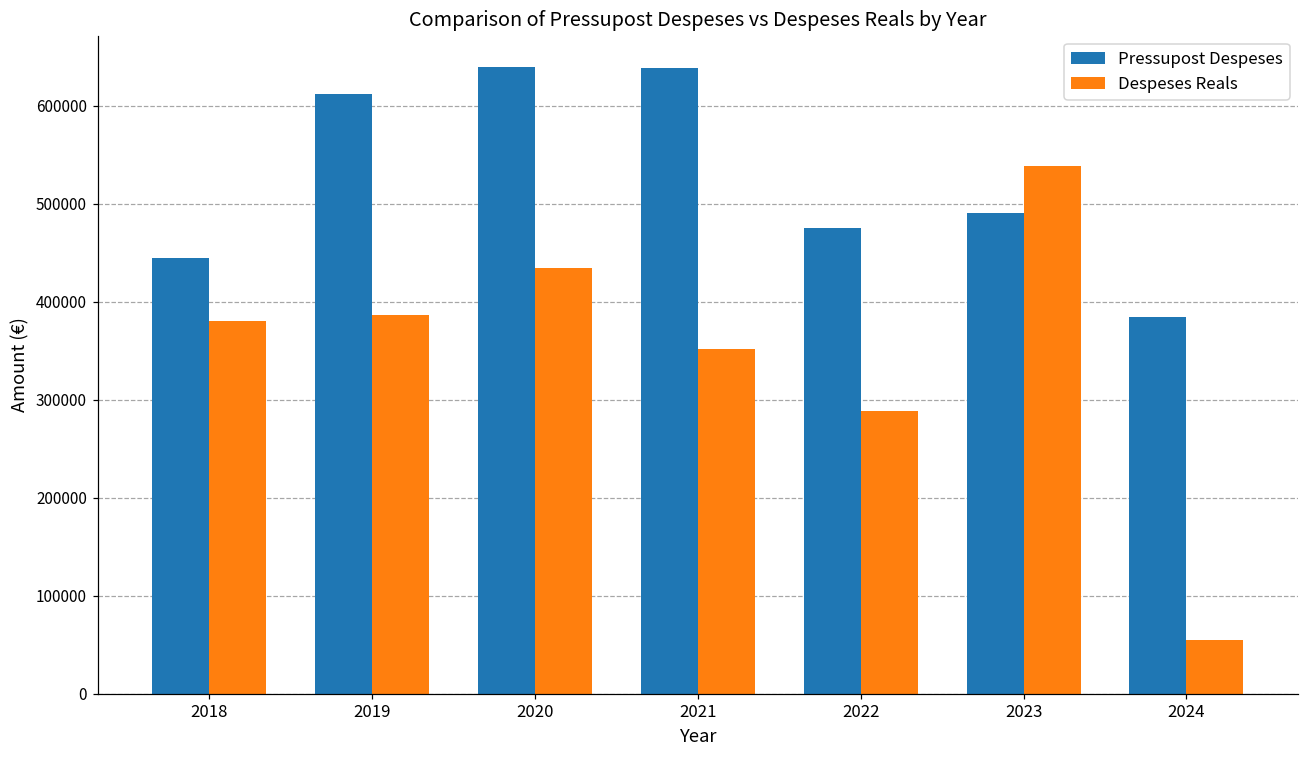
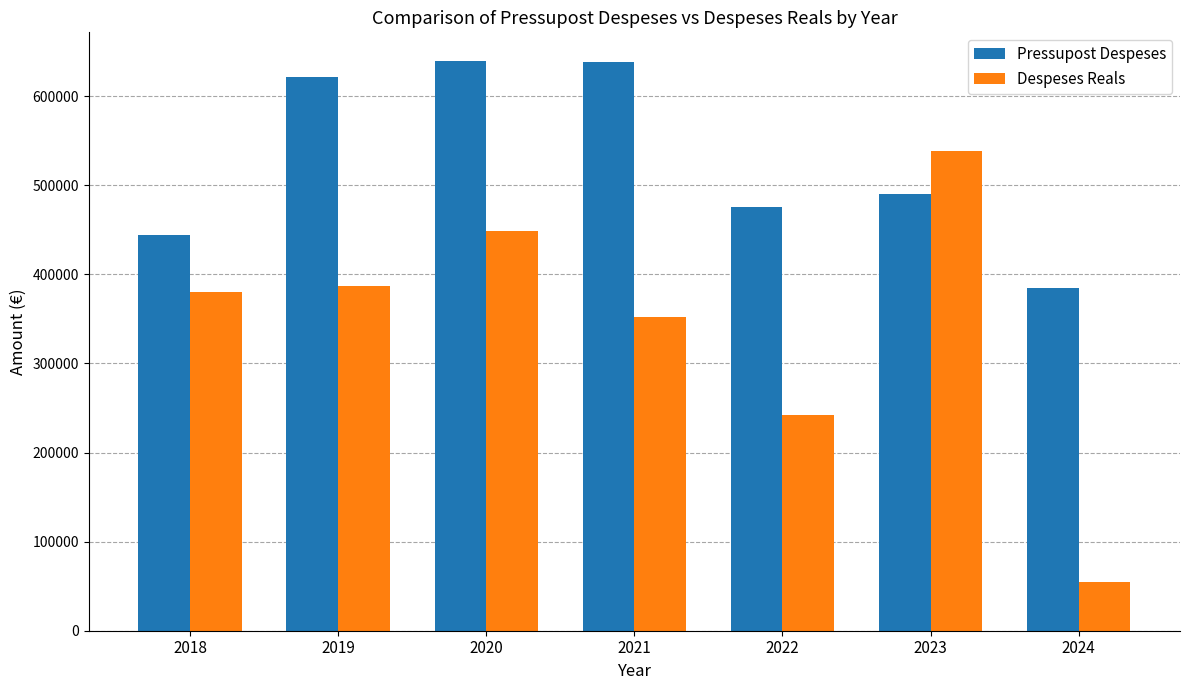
Pressupost Despeses, 2019: 610000 -> 620000
Despeses Reals, 2020: 430000 -> 450000
Despeses Reals, 2022: 290000 -> 240000
